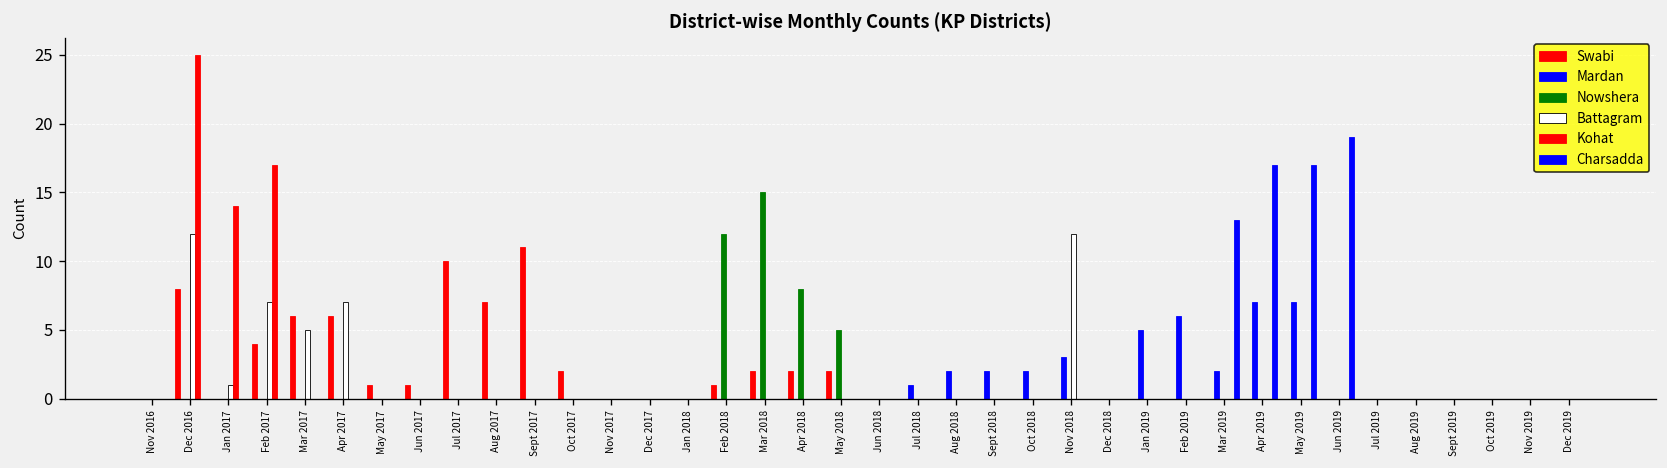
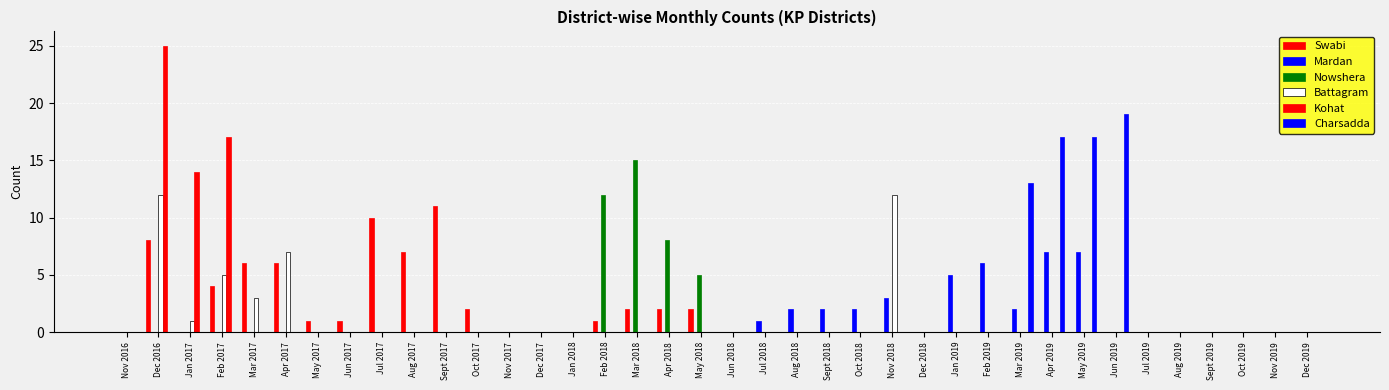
Battagram, Feb 2017: 7 -> 5
Battagram, Mar 2017: 5 -> 3
